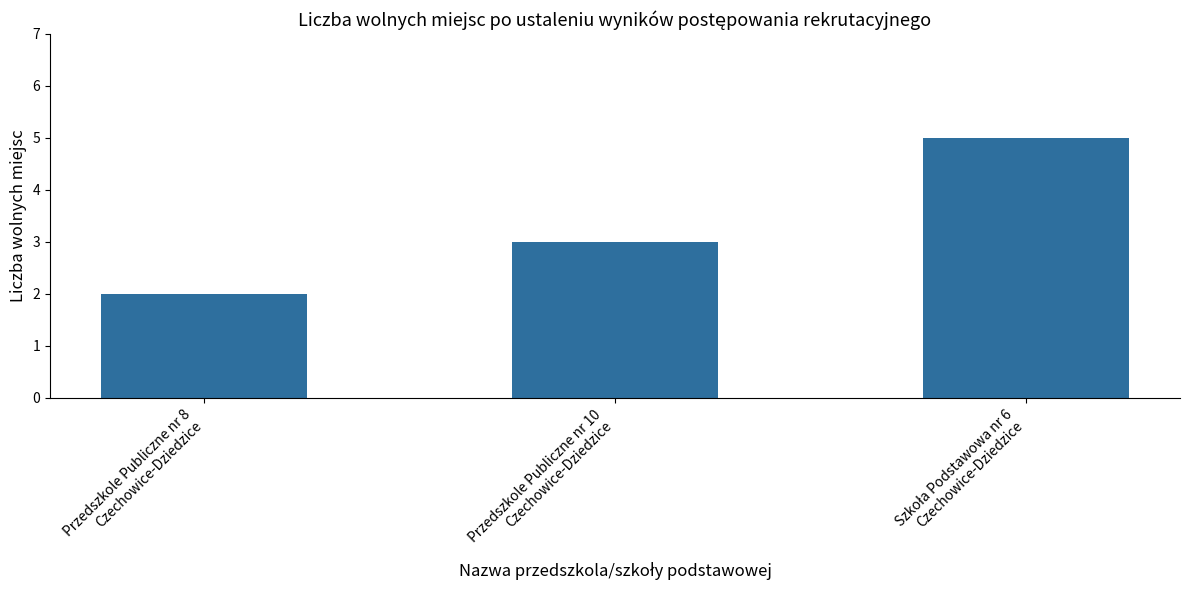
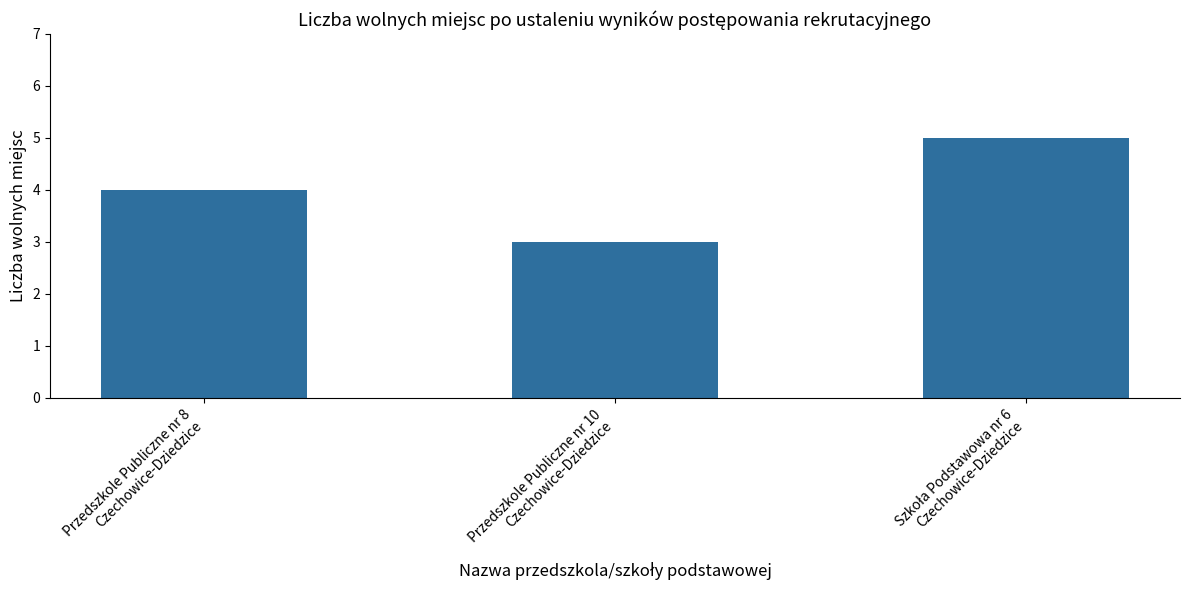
Przedszkole Publiczne nr 8 Czechowice-Dziedzice: 2 -> 4
